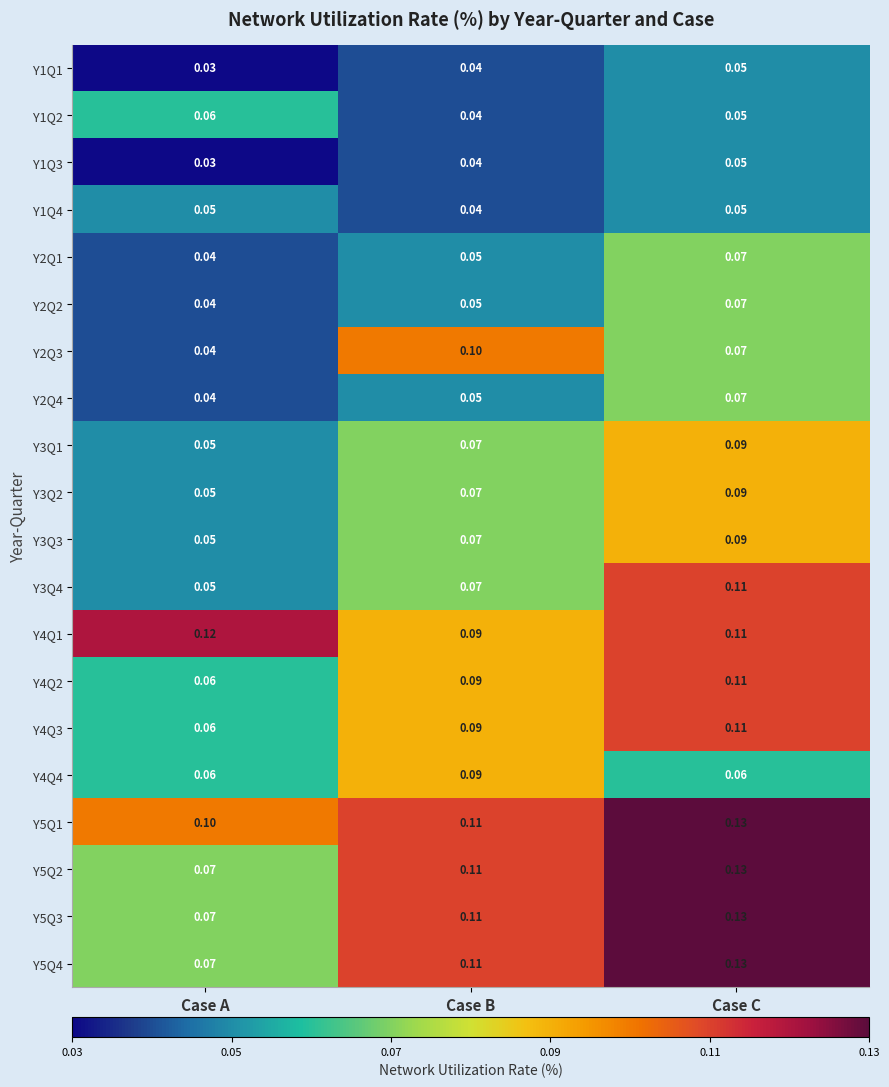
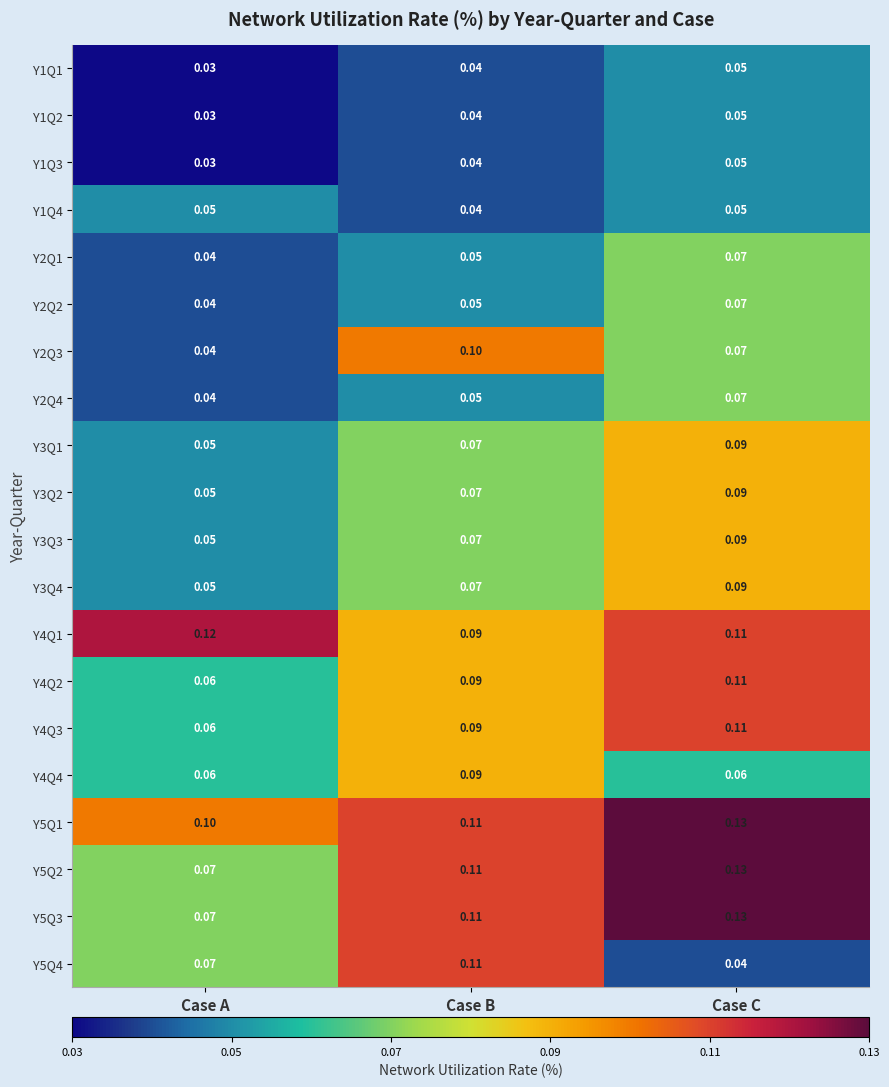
Y1Q2, Case A: 0.06 -> 0.03
Y3Q4, Case C: 0.11 -> 0.09
Y5Q4, Case C: 0.13 -> 0.04
